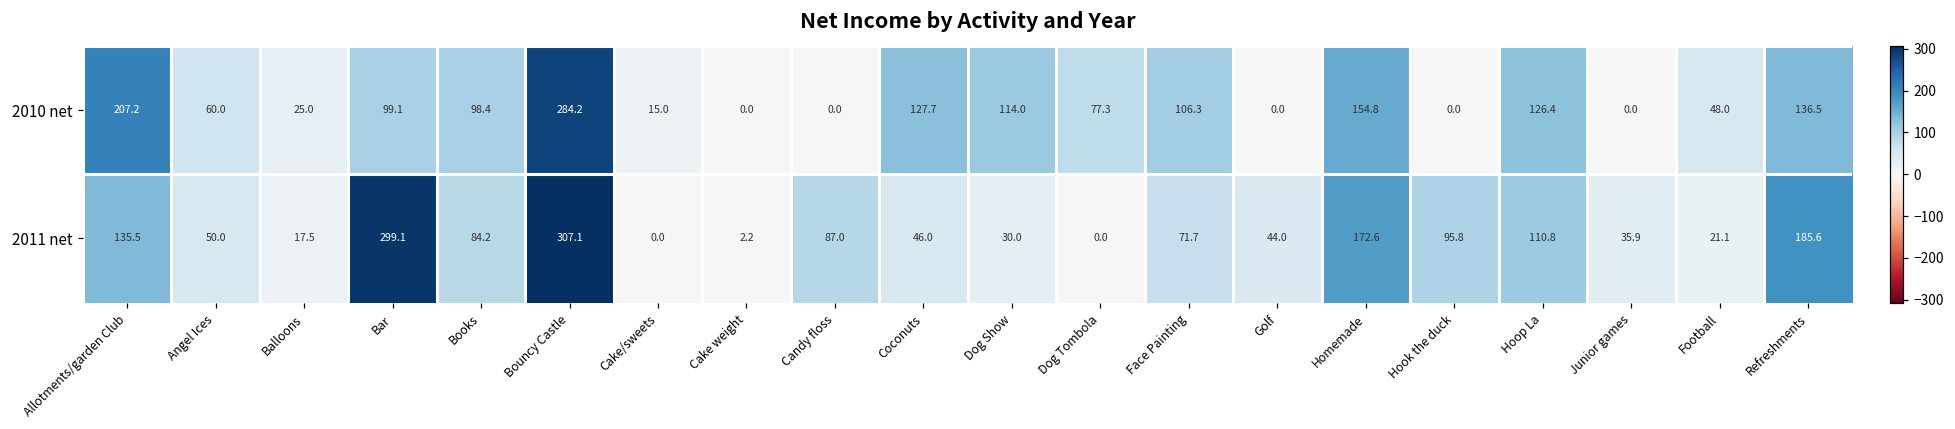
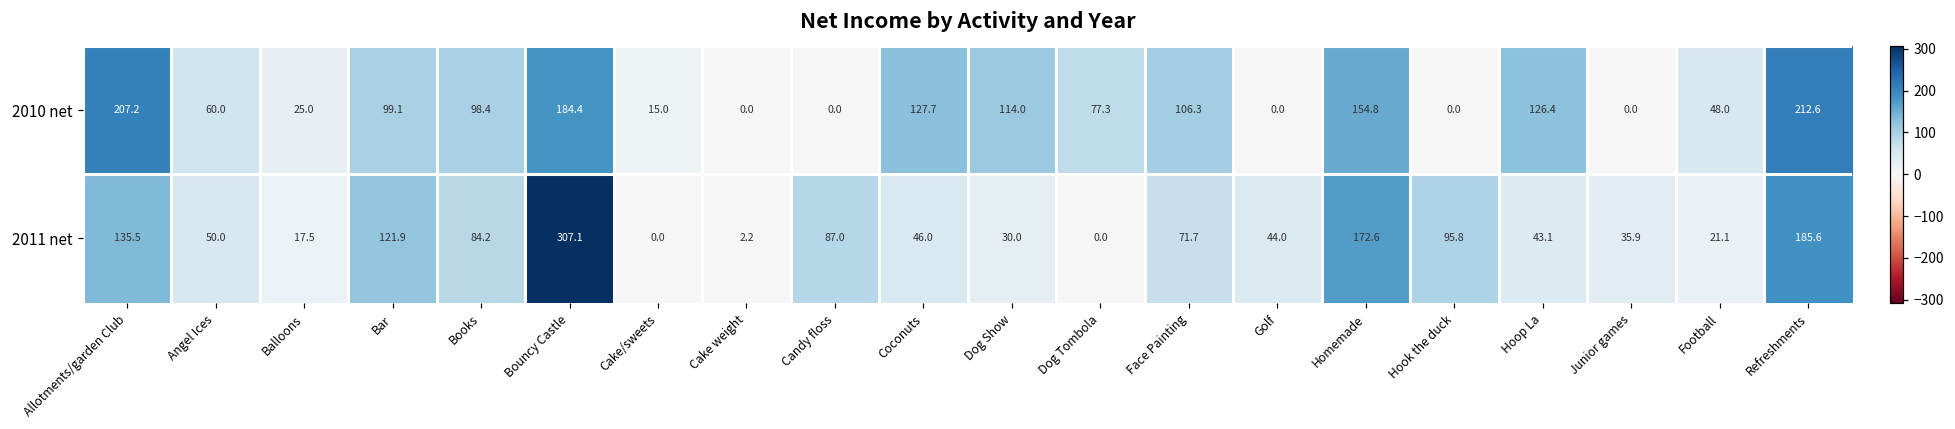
2010 net, Bouncy Castle: 284.2 -> 184.4
2010 net, Refreshments: 136.5 -> 212.6
2011 net, Bar: 299.1 -> 121.9
2011 net, Hoop La: 110.8 -> 43.1
